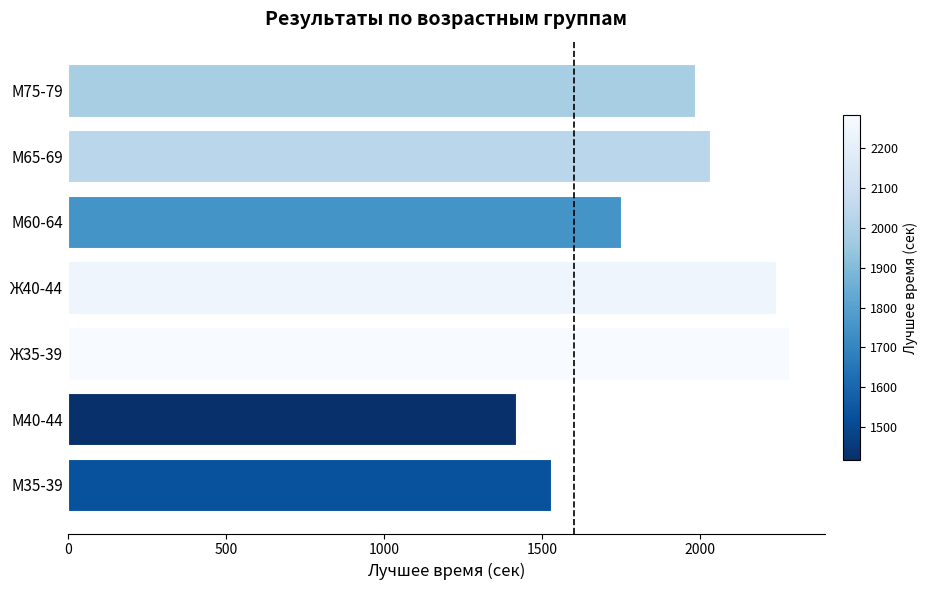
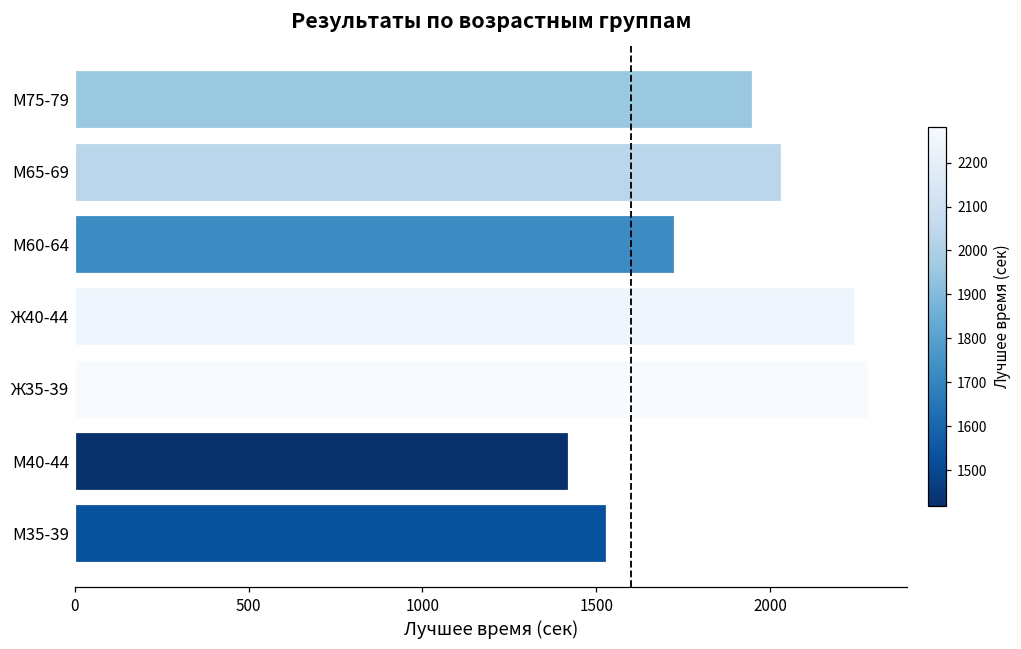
М75-79: 1980 -> 1950
М60-64: 1750 -> 1720
